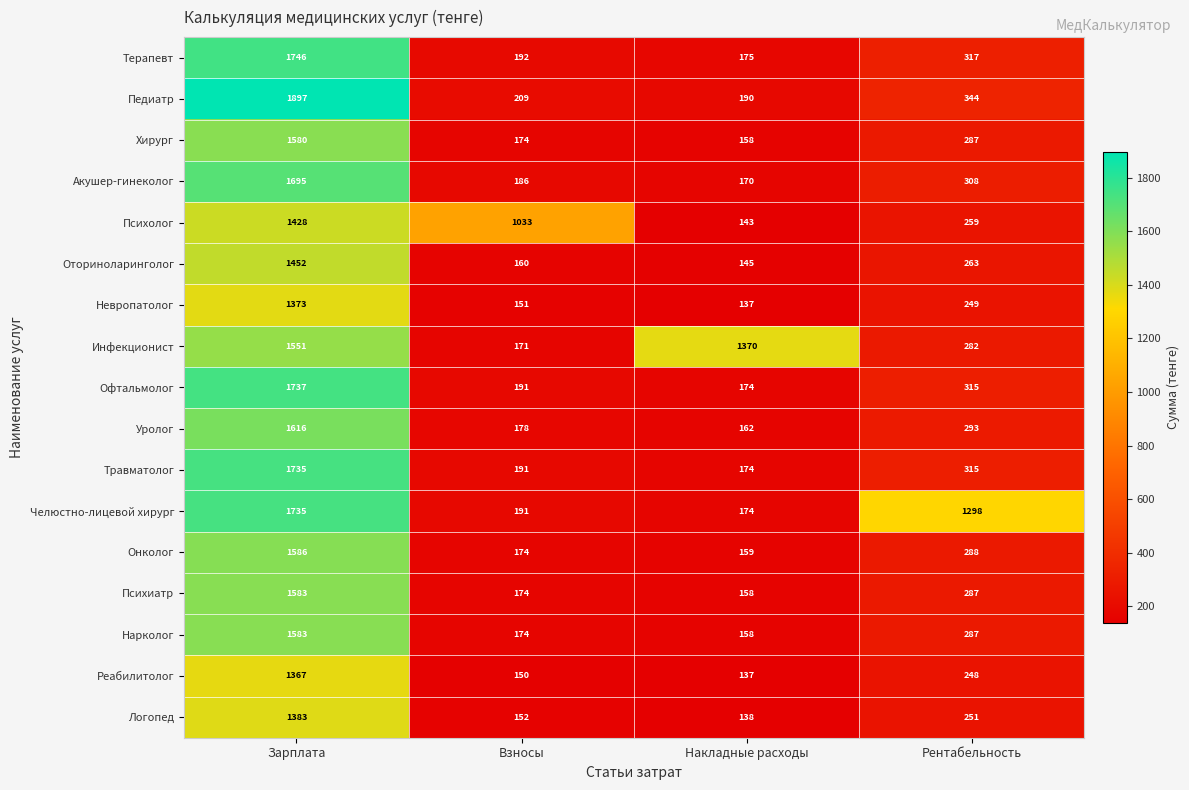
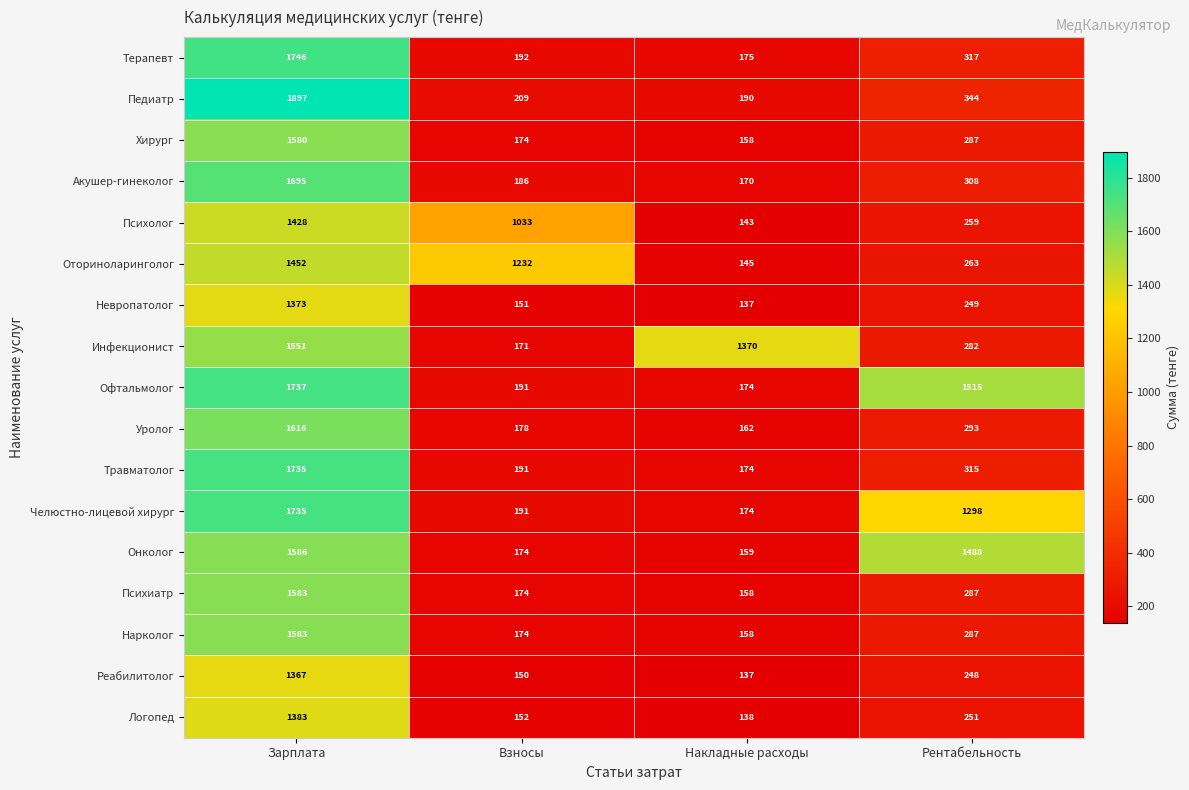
Оториноларинголог, Взносы: 160 -> 1232
Офтальмолог, Рентабельность: 315 -> 1515
Онколог, Рентабельность: 288 -> 1488
